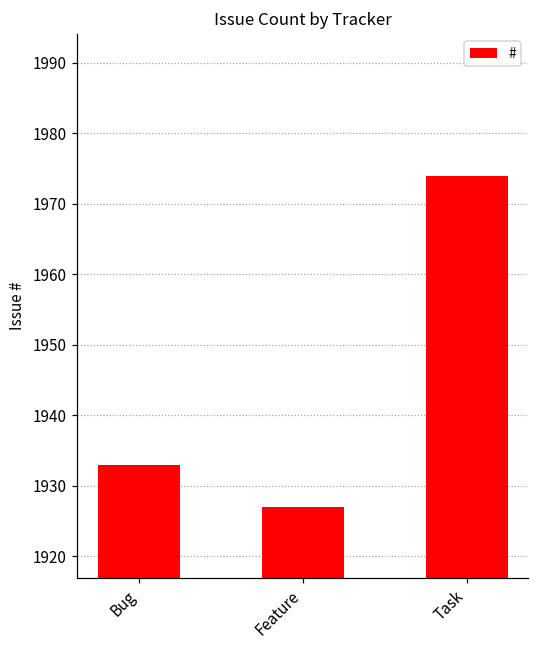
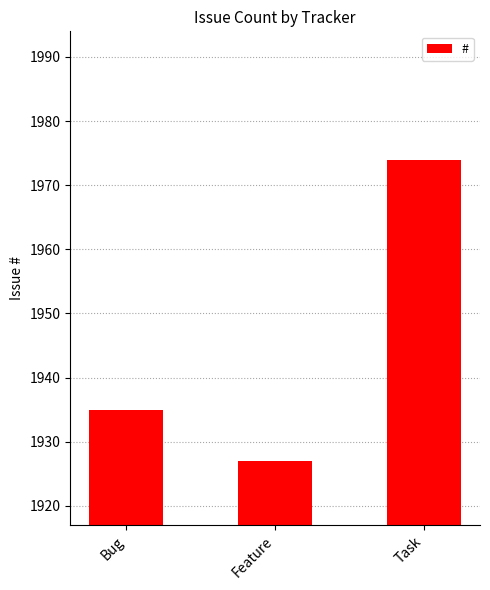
Bug: 1933 -> 1935
